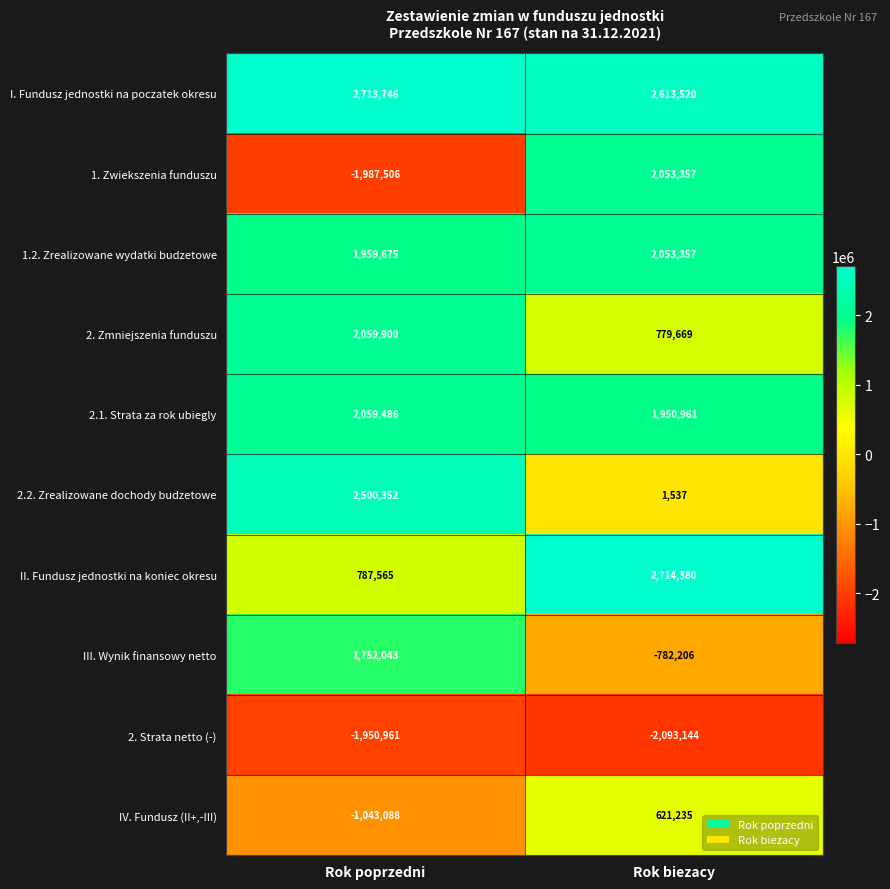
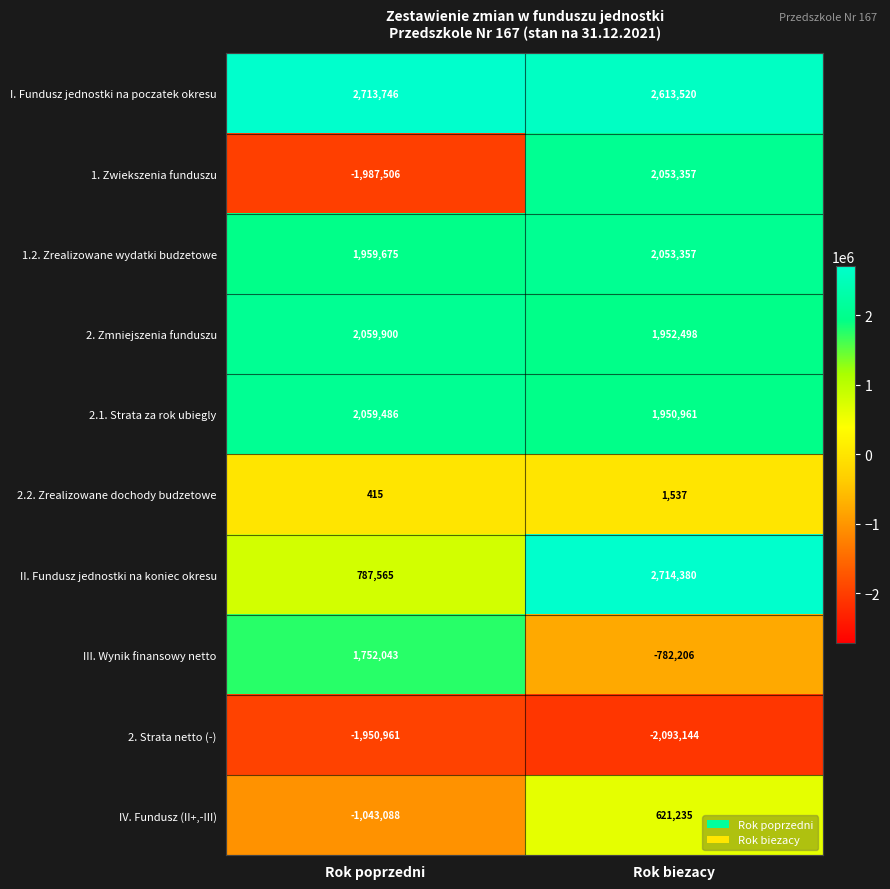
2. Zmniejszenia funduszu, Rok biezacy: 779,669 -> 1,952,498
2.2. Zrealizowane dochody budzetowe, Rok poprzedni: 2,500,352 -> 415
